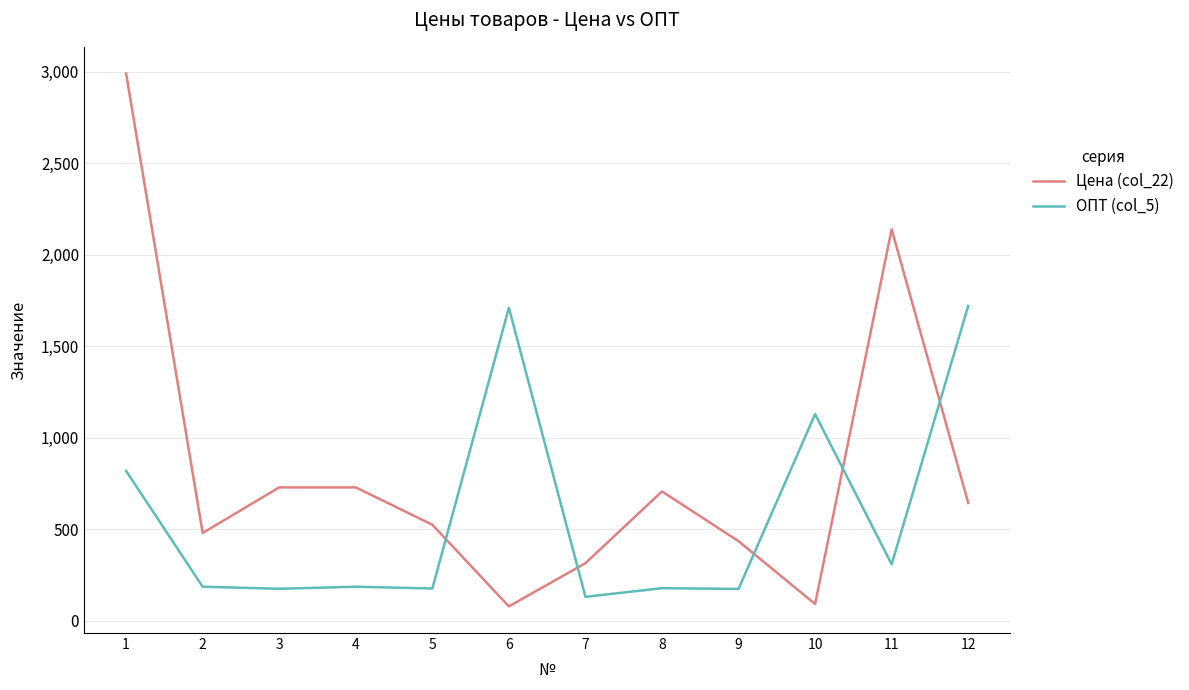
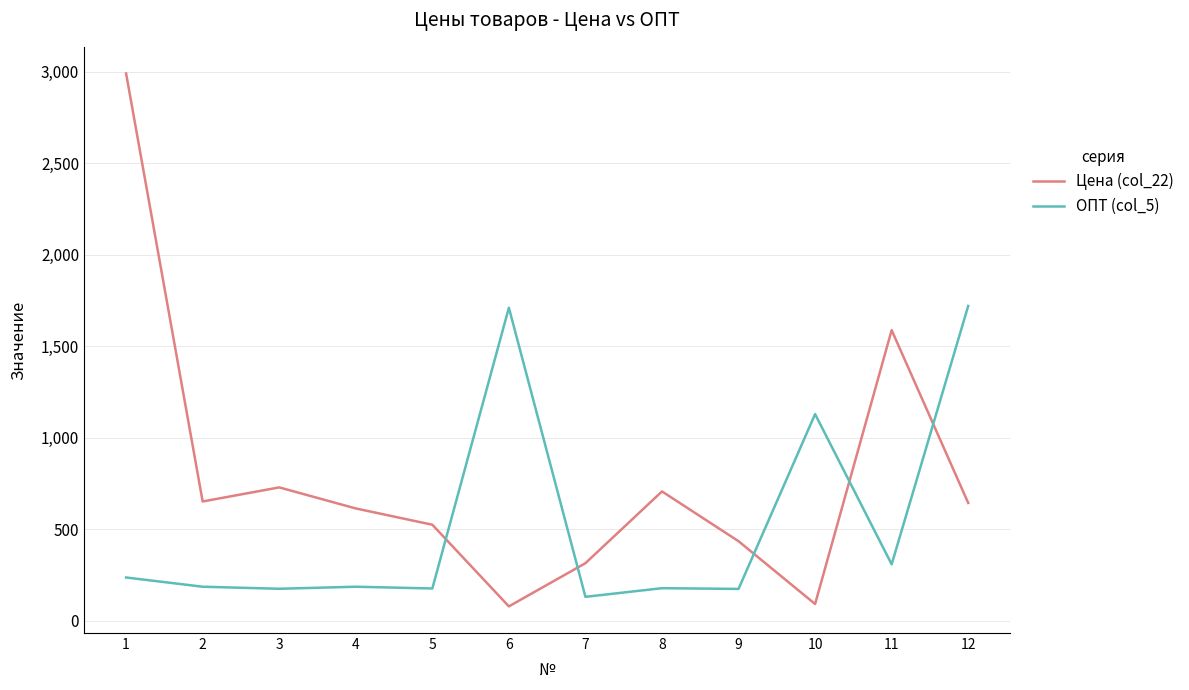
ОПТ (col_5), 1: 820 -> 240
Цена (col_22), 2: 480 -> 650
Цена (col_22), 4: 730 -> 610
Цена (col_22), 11: 2,140 -> 1,590
